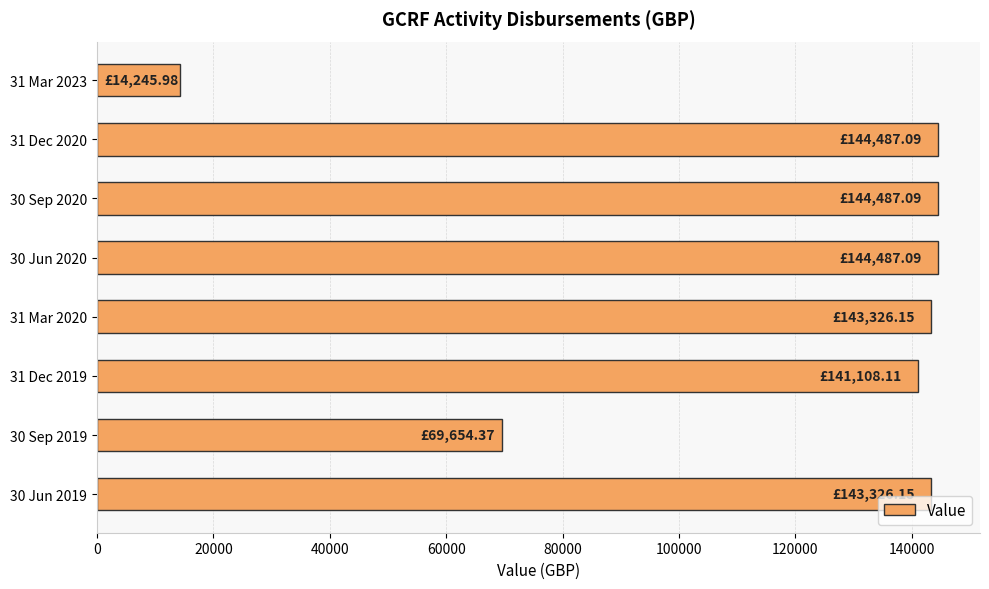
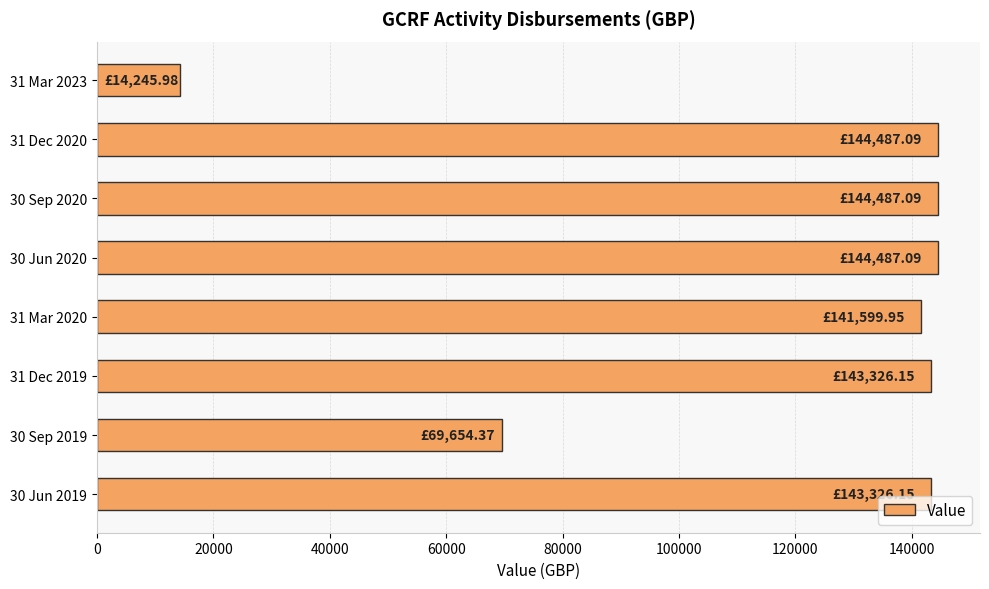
31 Mar 2020: £143,326.15 -> £141,599.95
31 Dec 2019: £141,108.11 -> £143,326.15
